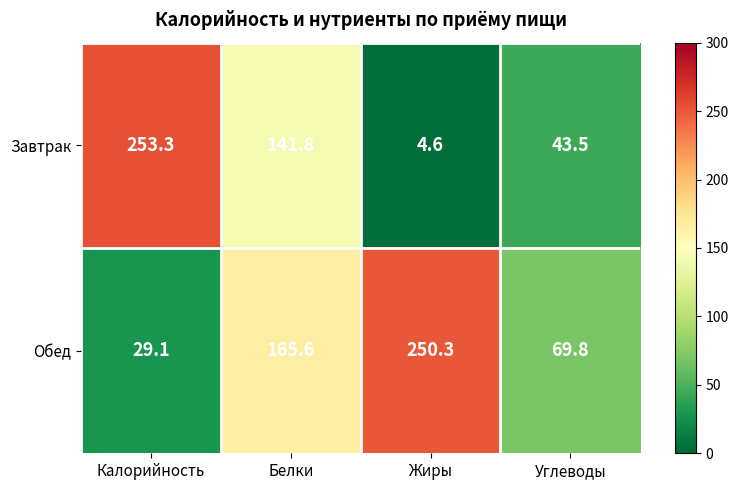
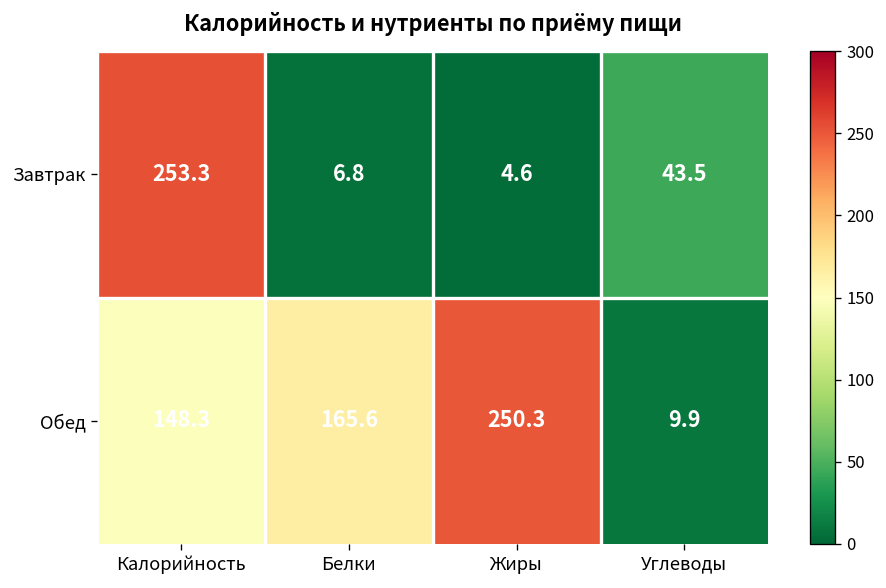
Завтрак, Белки: 141.8 -> 6.8
Обед, Калорийность: 29.1 -> 148.3
Обед, Углеводы: 69.8 -> 9.9
